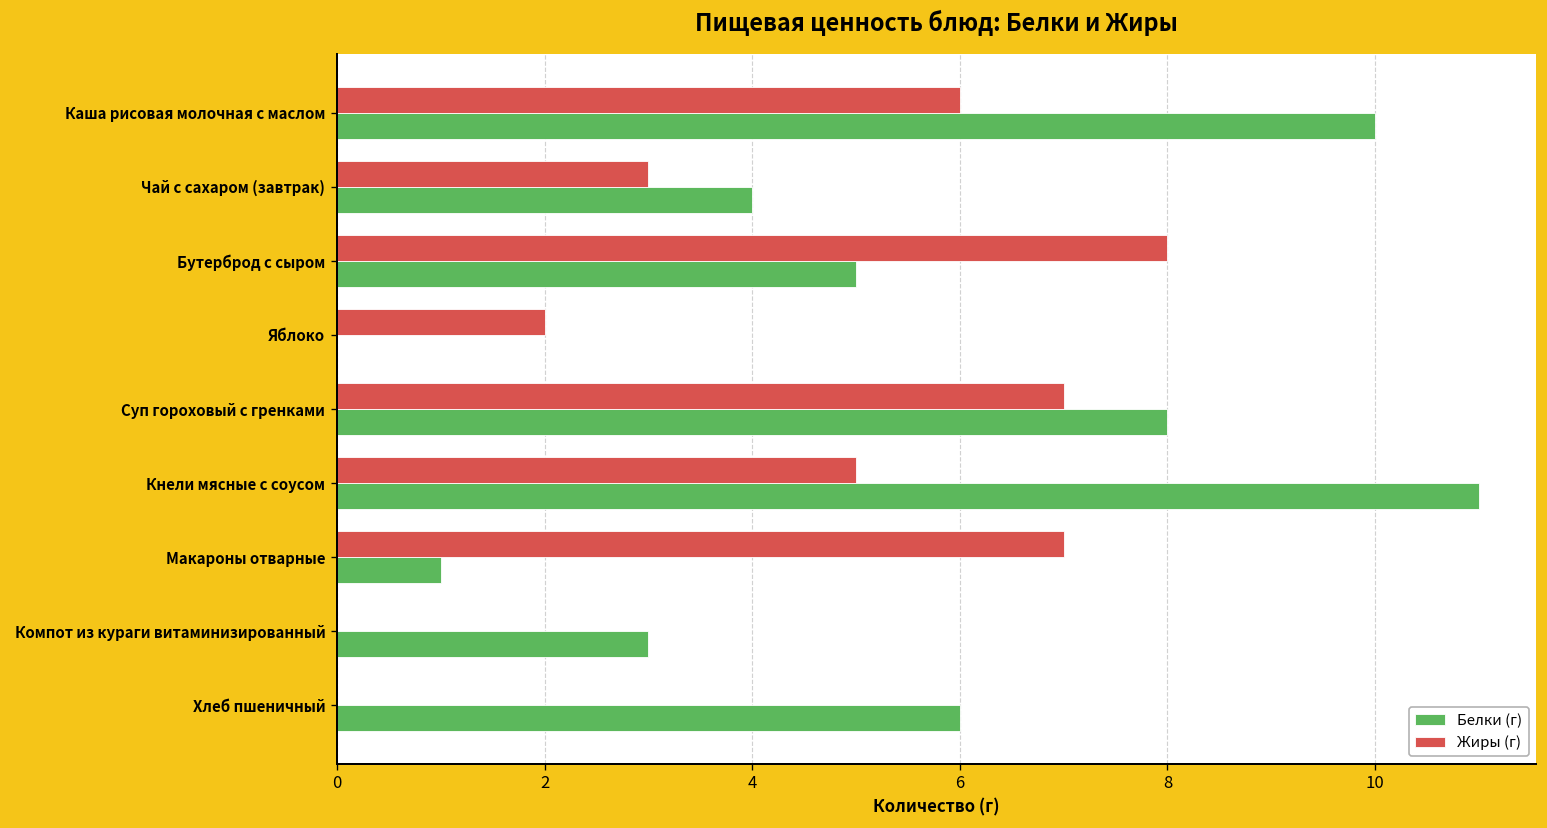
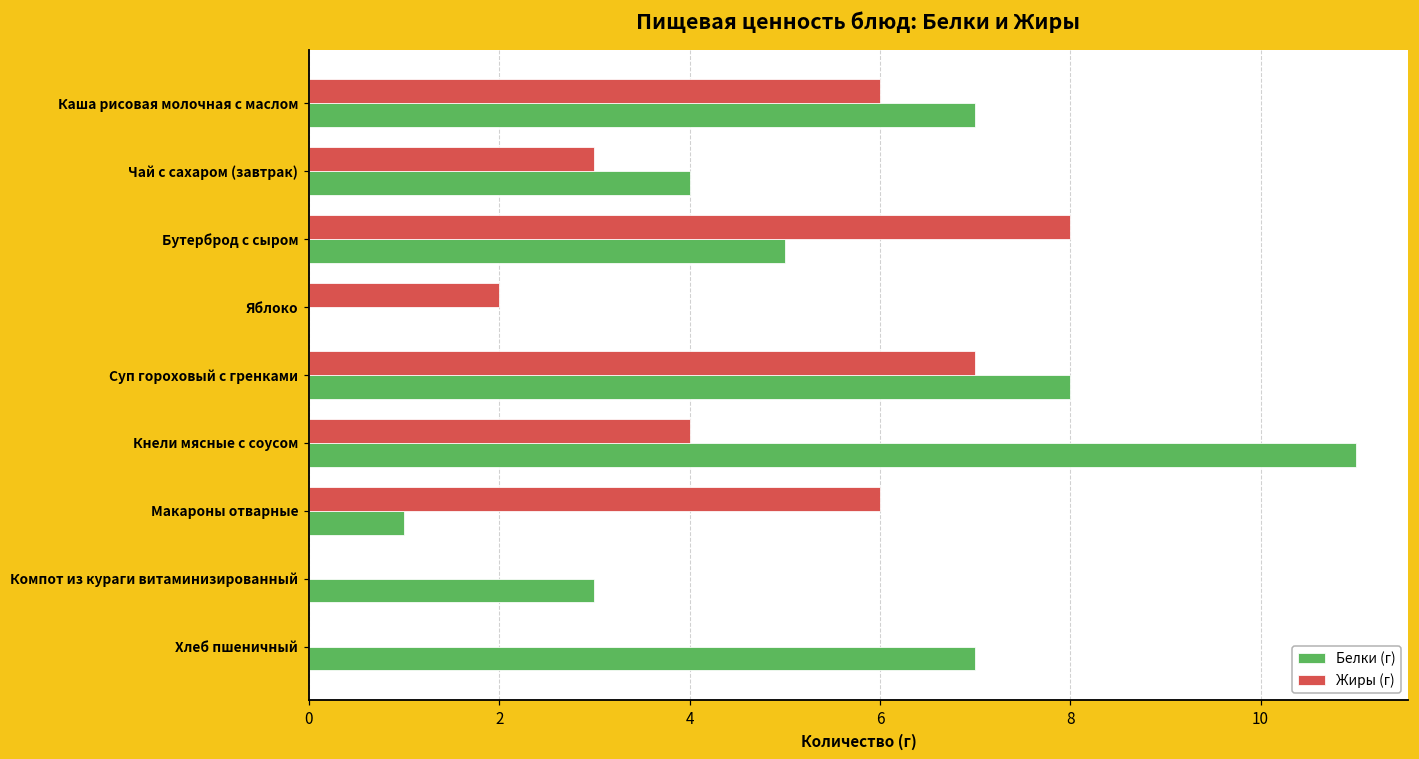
Белки (г), Каша рисовая молочная с маслом: 10 -> 7
Жиры (г), Кнели мясные с соусом: 5 -> 4
Жиры (г), Макароны отварные: 7 -> 6
Белки (г), Хлеб пшеничный: 6 -> 7
